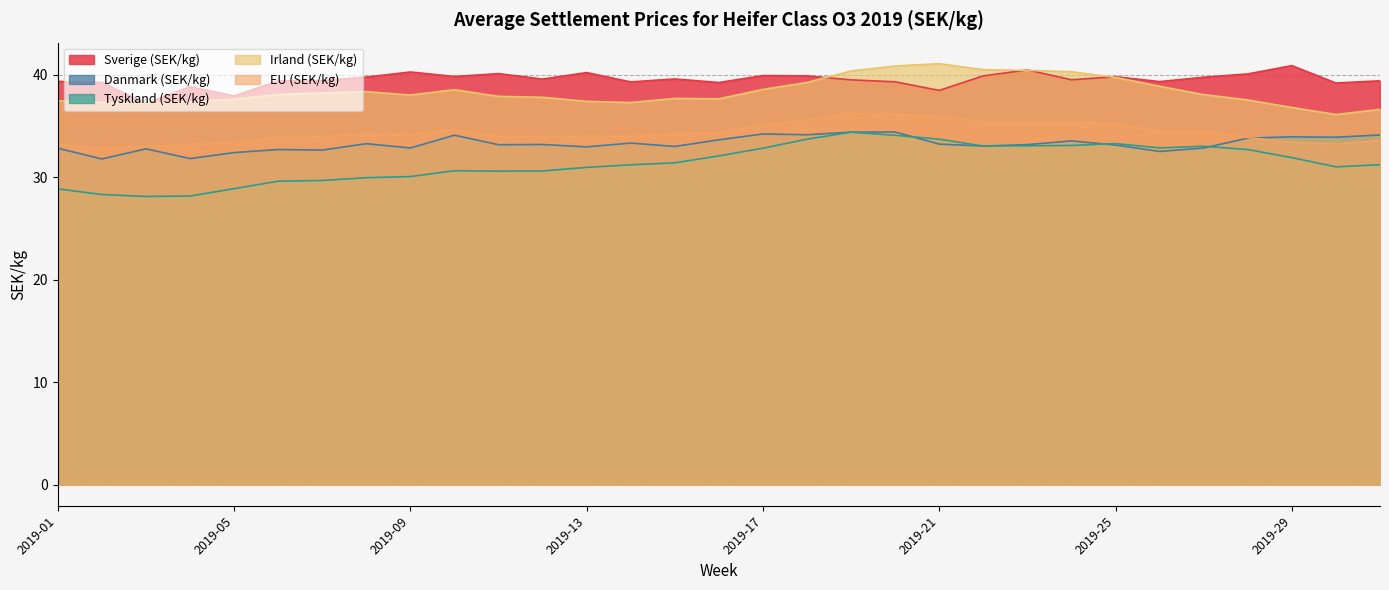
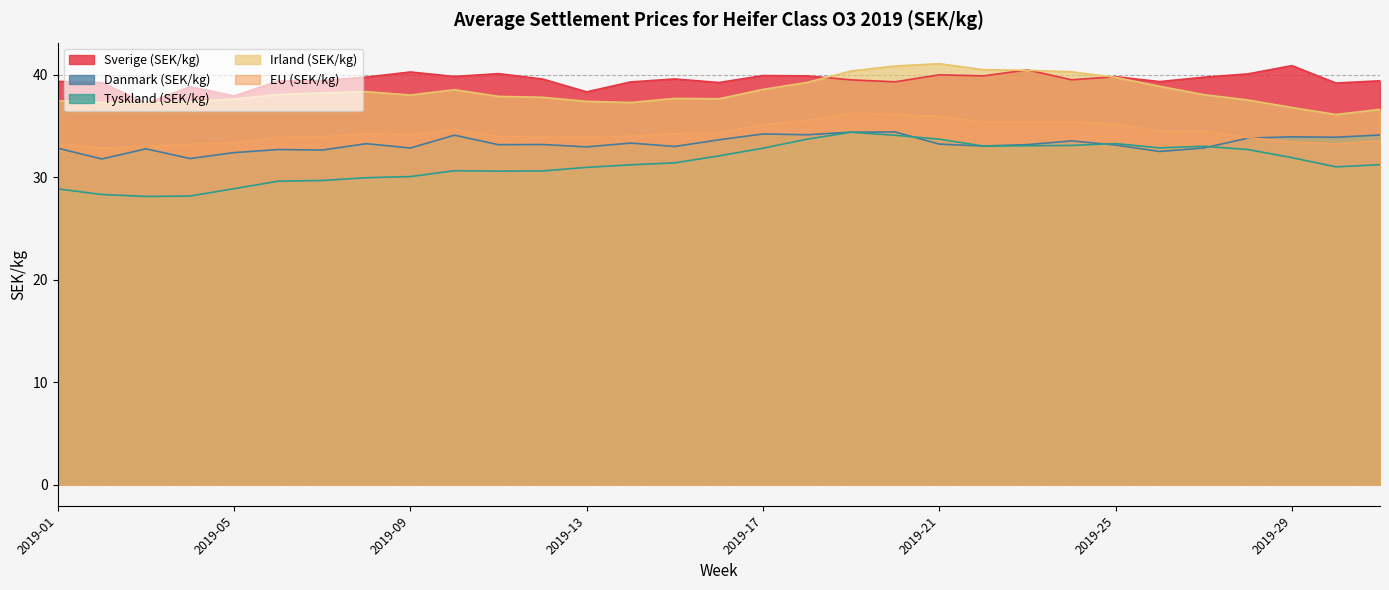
Sverige (SEK/kg), 2019-13: 40.2 -> 38.4
Sverige (SEK/kg), 2019-21: 38.5 -> 40.0
